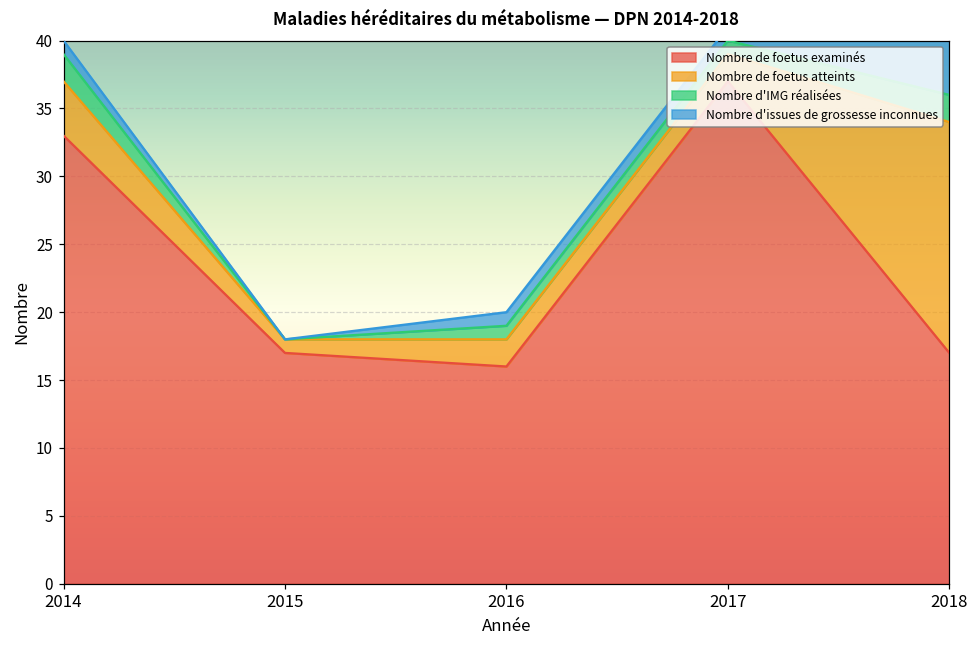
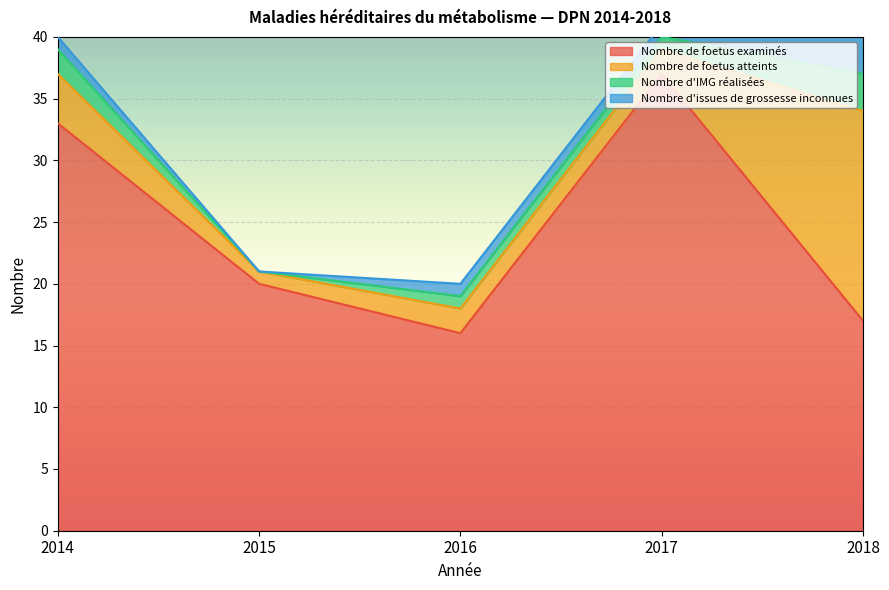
Nombre de foetus examinés, 2015: 17 -> 20
Nombre d'IMG réalisées, 2018: 2 -> 3
